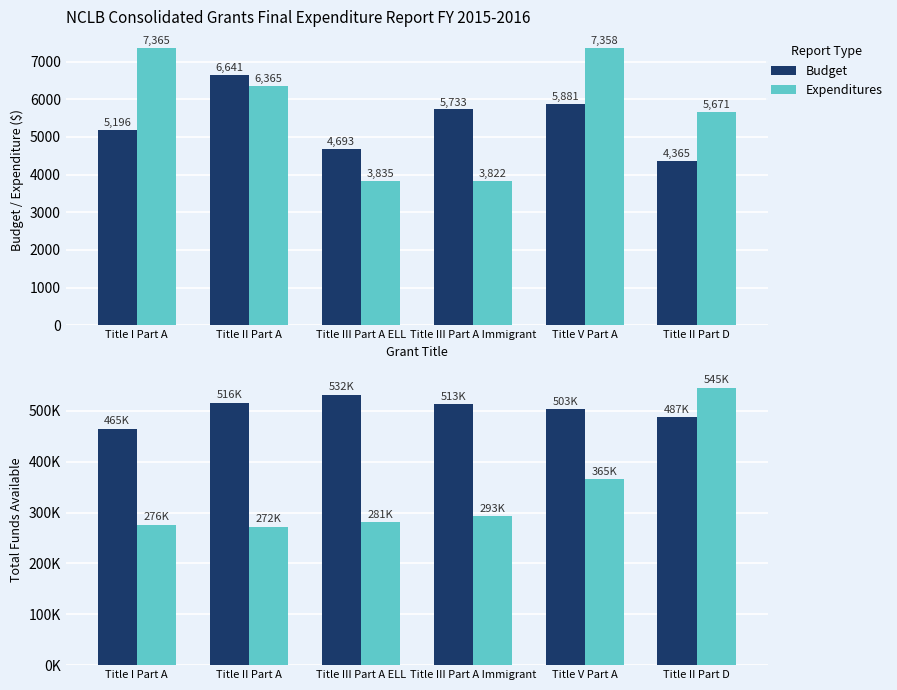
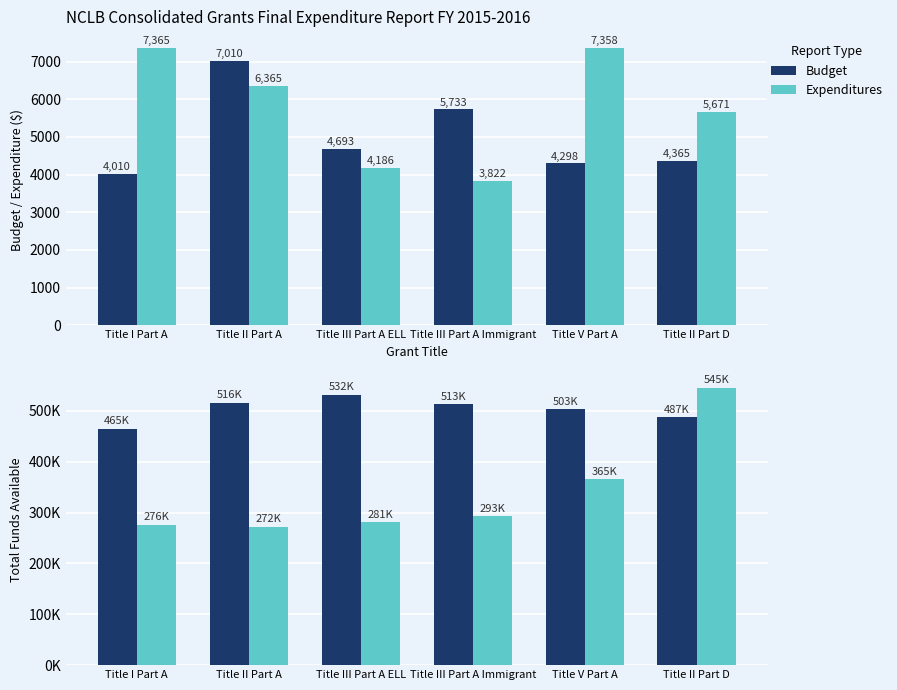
NCLB Consolidated Grants Final Expenditure Report FY 2015-2016, Budget, Title I Part A: 5,196 -> 4,010
NCLB Consolidated Grants Final Expenditure Report FY 2015-2016, Budget, Title II Part A: 6,641 -> 7,010
NCLB Consolidated Grants Final Expenditure Report FY 2015-2016, Expenditures, Title III Part A ELL: 3,835 -> 4,186
NCLB Consolidated Grants Final Expenditure Report FY 2015-2016, Budget, Title V Part A: 5,881 -> 4,298
